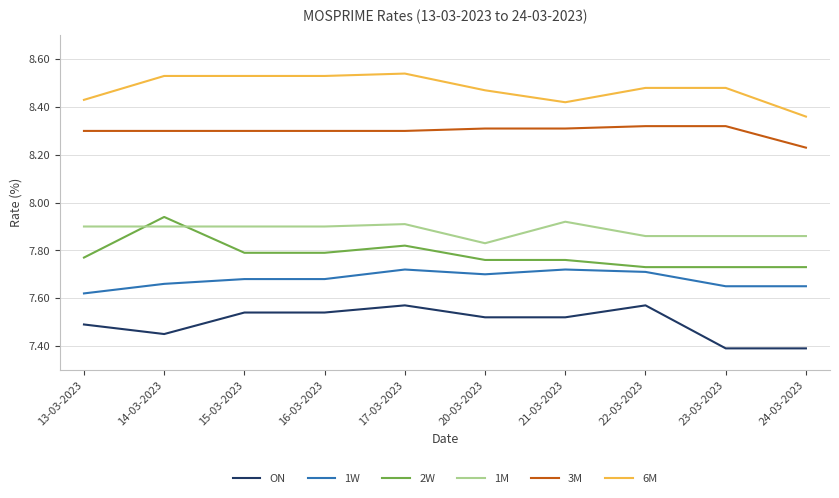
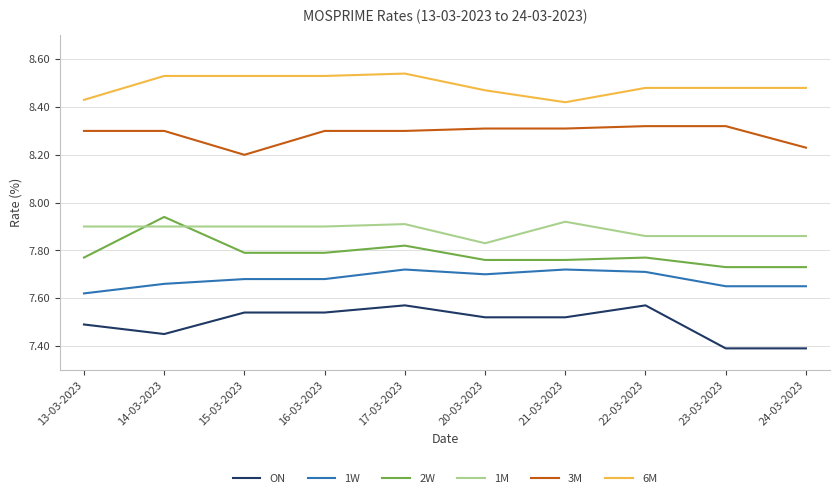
3M, 15-03-2023: 8.3 -> 8.2
2W, 22-03-2023: 7.73 -> 7.77
6M, 24-03-2023: 8.36 -> 8.48
